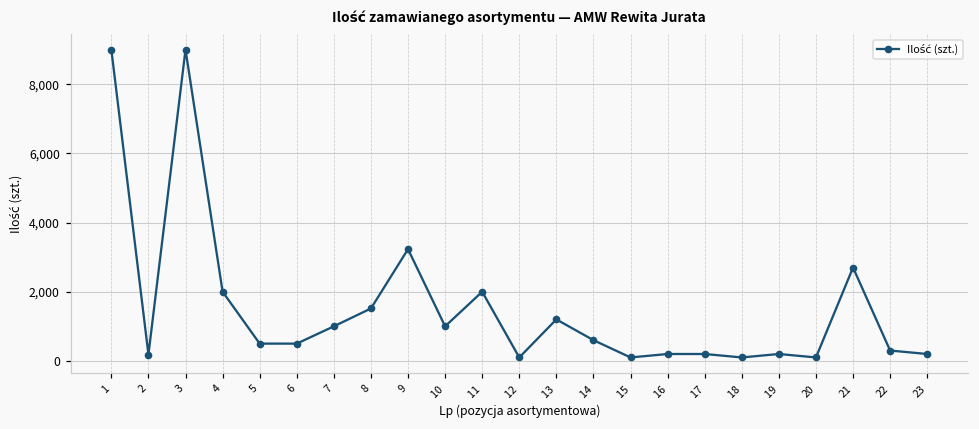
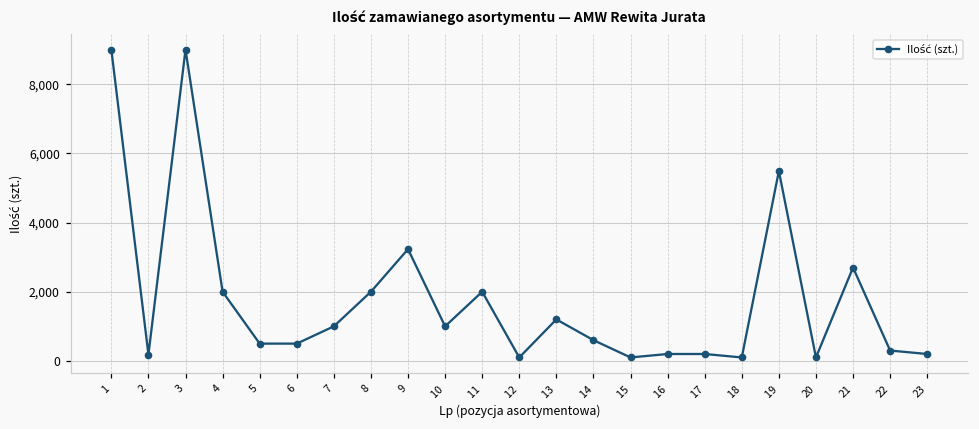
8: 1,500 -> 2,000
19: 200 -> 5,500
